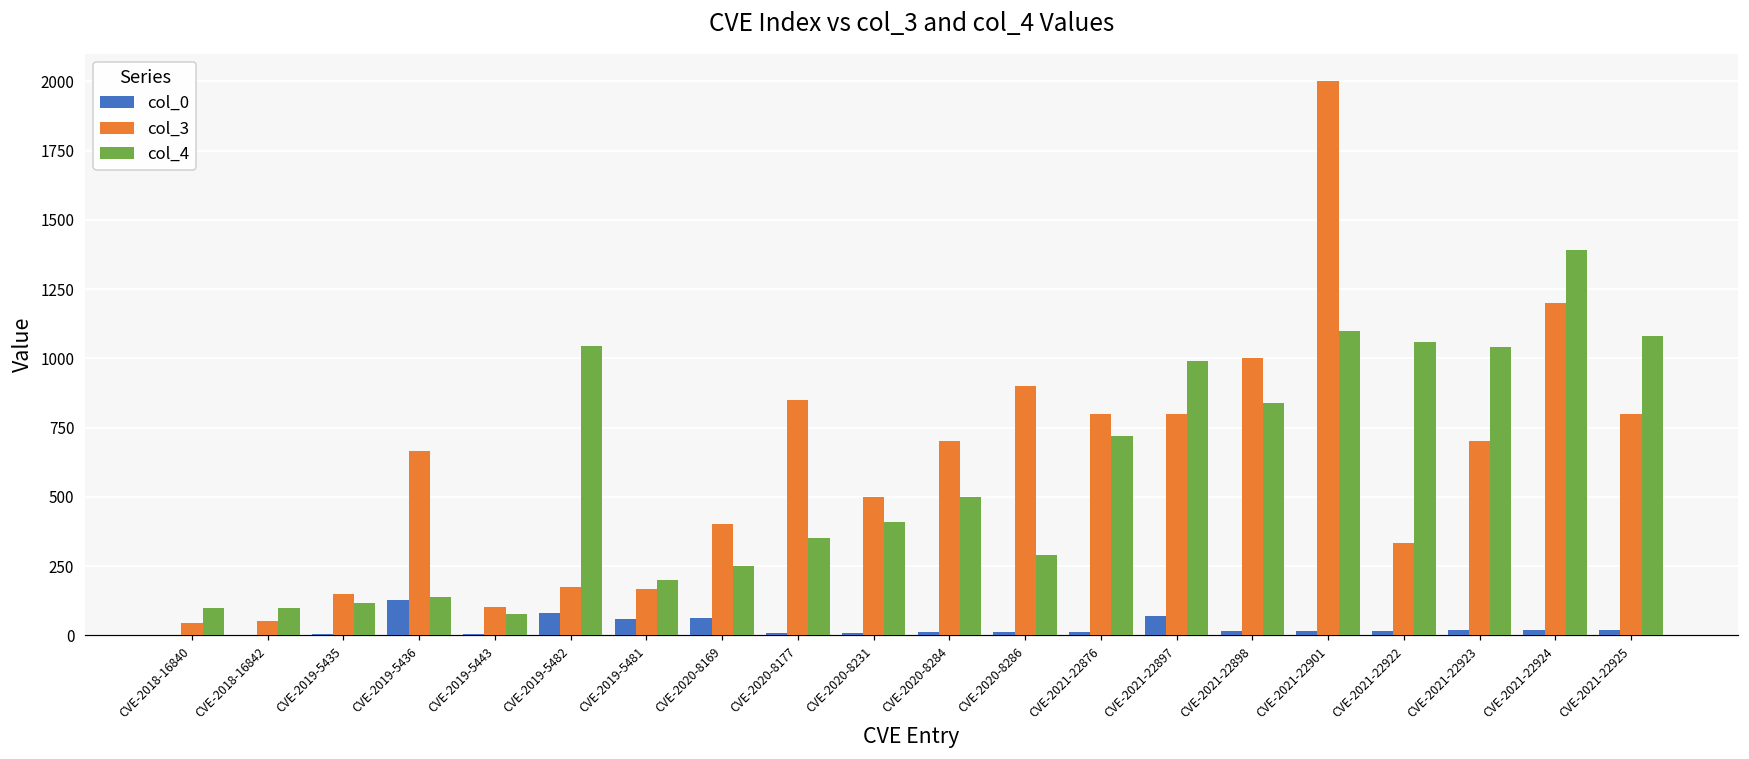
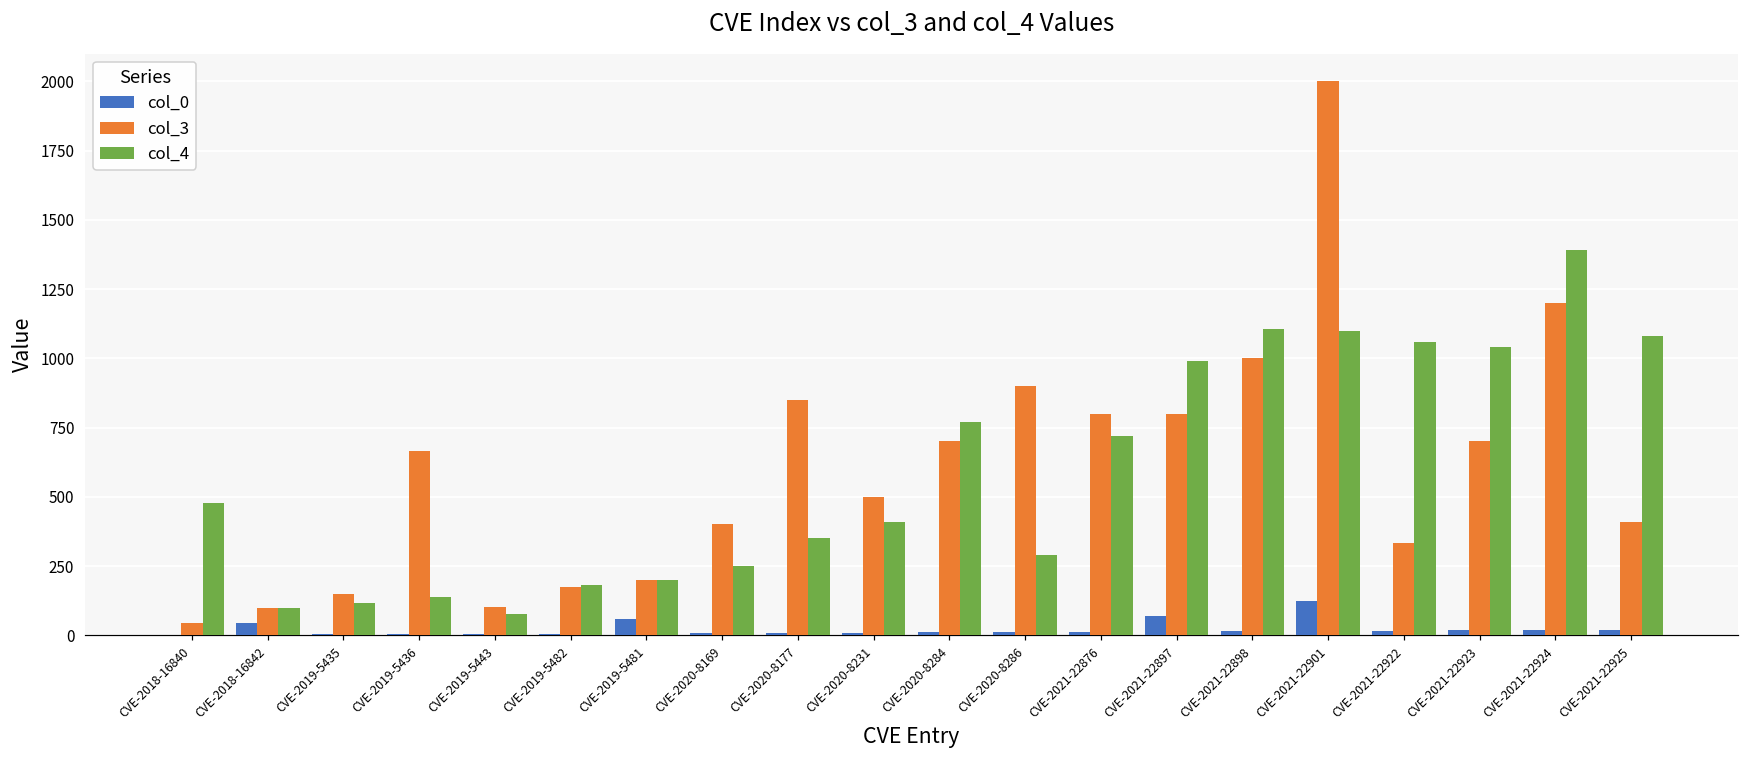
col_4, CVE-2018-16840: 100 -> 480
col_0, CVE-2018-16842: 0 -> 50
col_3, CVE-2018-16842: 50 -> 100
col_0, CVE-2019-5436: 130 -> 0
col_0, CVE-2019-5482: 80 -> 10
col_4, CVE-2019-5482: 1050 -> 180
col_3, CVE-2019-5481: 170 -> 200
col_0, CVE-2020-8169: 60 -> 10
col_4, CVE-2020-8284: 500 -> 770
col_4, CVE-2021-22898: 840 -> 1100
col_0, CVE-2021-22901: 20 -> 120
col_3, CVE-2021-22925: 800 -> 410
